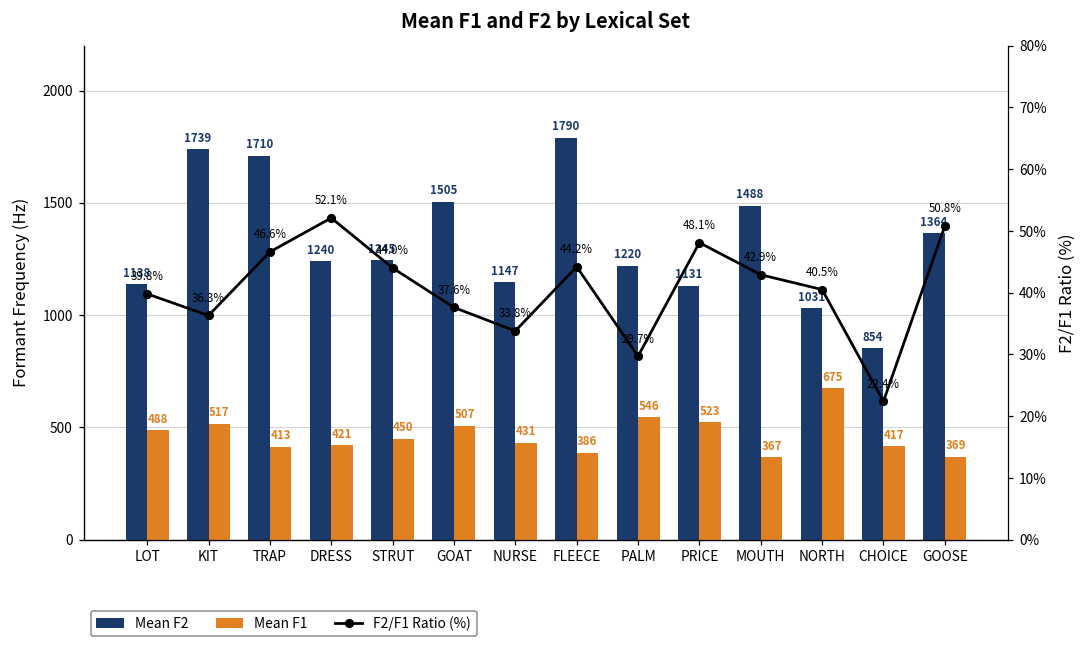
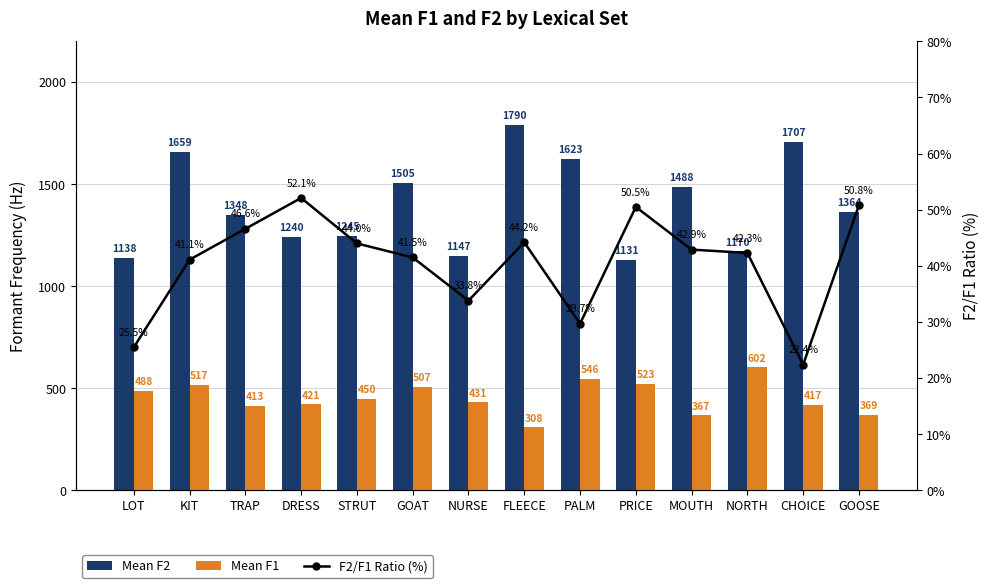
Mean F2, KIT: 1739 -> 1659
Mean F2, TRAP: 1710 -> 1348
Mean F1, FLEECE: 386 -> 308
Mean F2, PALM: 1220 -> 1623
Mean F2, NORTH: 1031 -> 1170
Mean F1, NORTH: 675 -> 602
Mean F2, CHOICE: 854 -> 1707
F2/F1 Ratio (%), LOT: 39.8% -> 25.5%
F2/F1 Ratio (%), KIT: 36.3% -> 41.1%
F2/F1 Ratio (%), GOAT: 37.6% -> 41.5%
F2/F1 Ratio (%), PRICE: 48.1% -> 50.5%
F2/F1 Ratio (%), NORTH: 40.5% -> 42.3%
